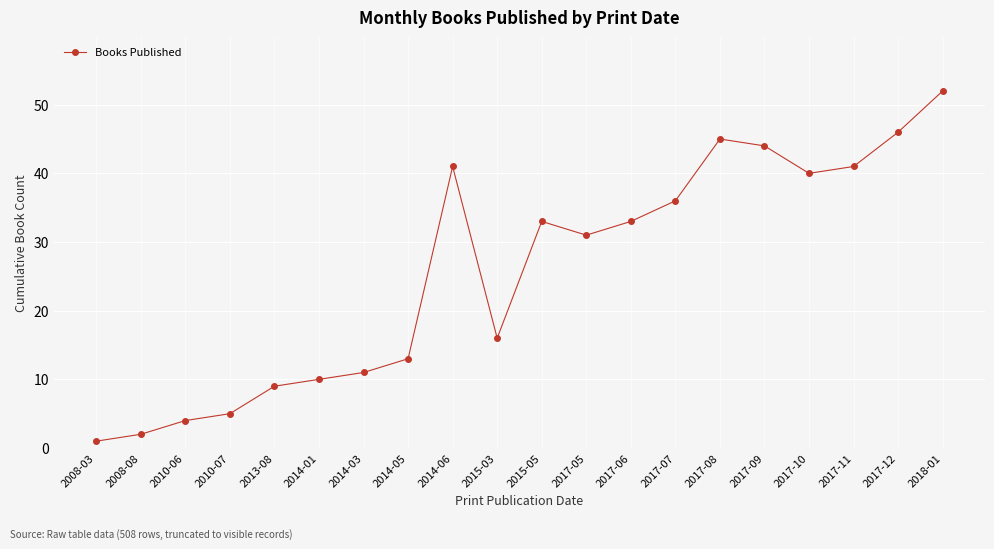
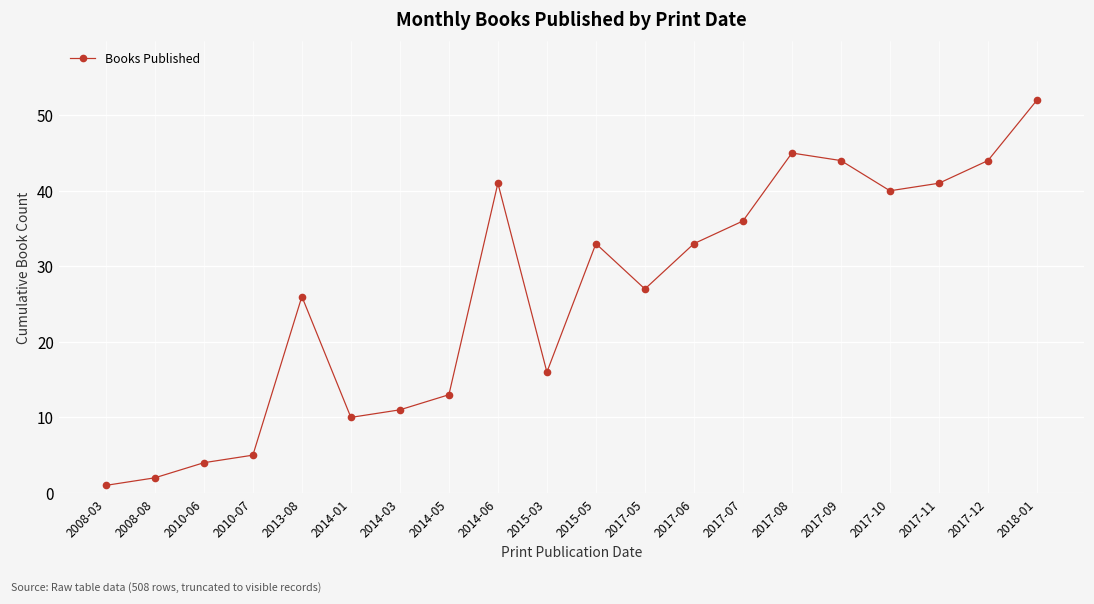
2013-08: 9 -> 26
2017-05: 31 -> 27
2017-12: 46 -> 44
